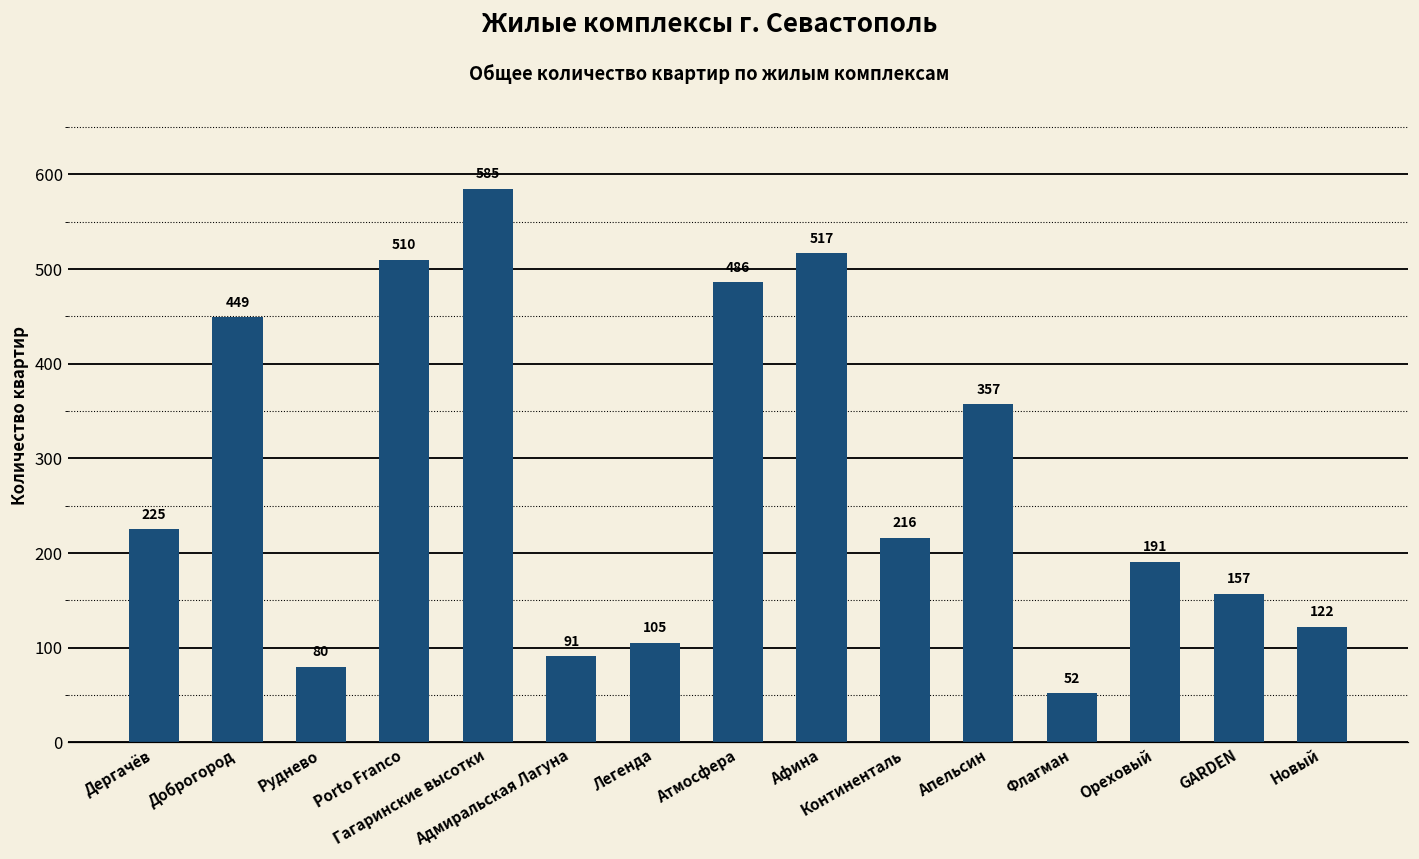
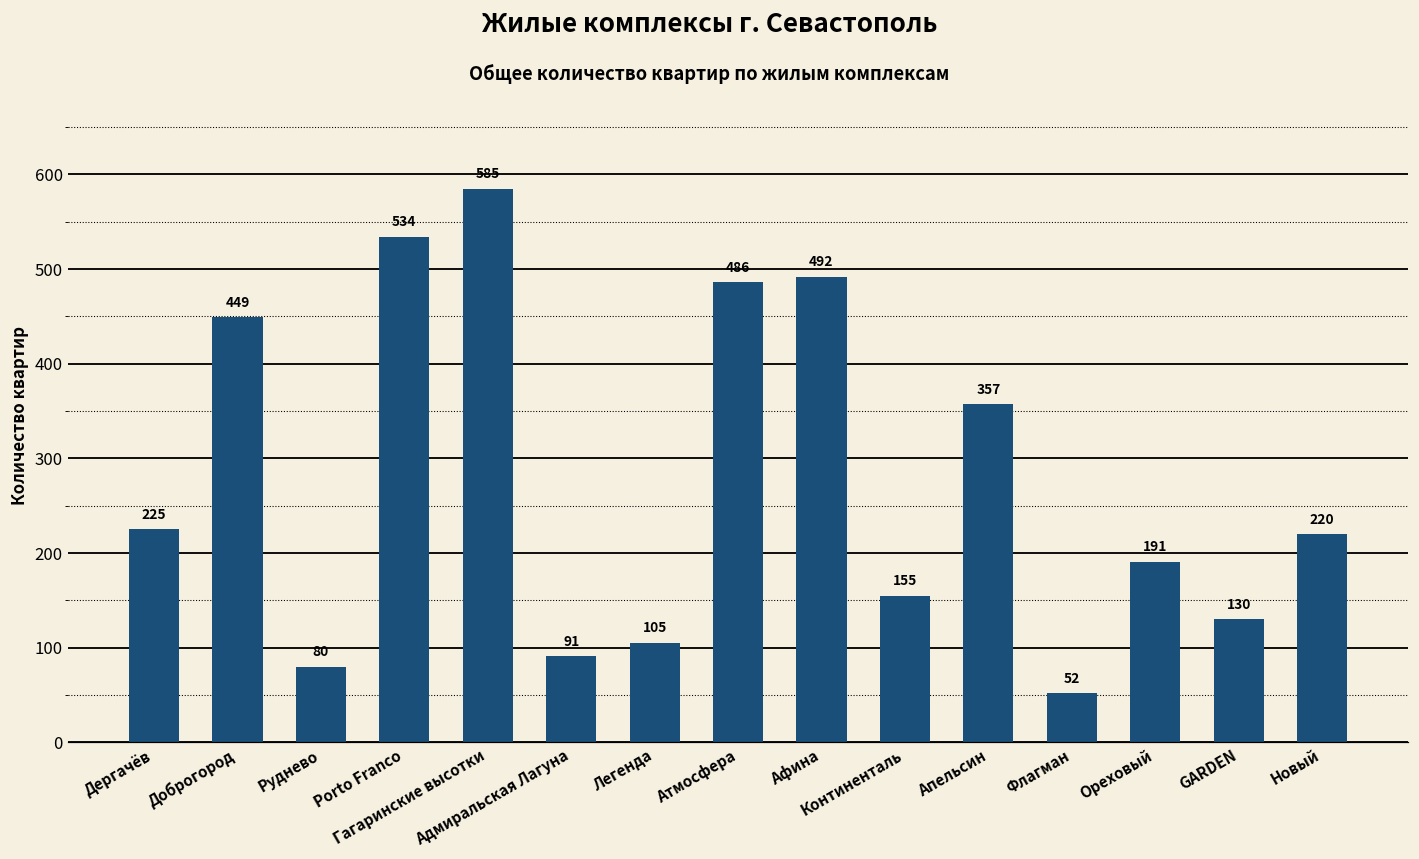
Porto Franco: 510 -> 534
Афина: 517 -> 492
Континенталь: 216 -> 155
GARDEN: 157 -> 130
Новый: 122 -> 220
